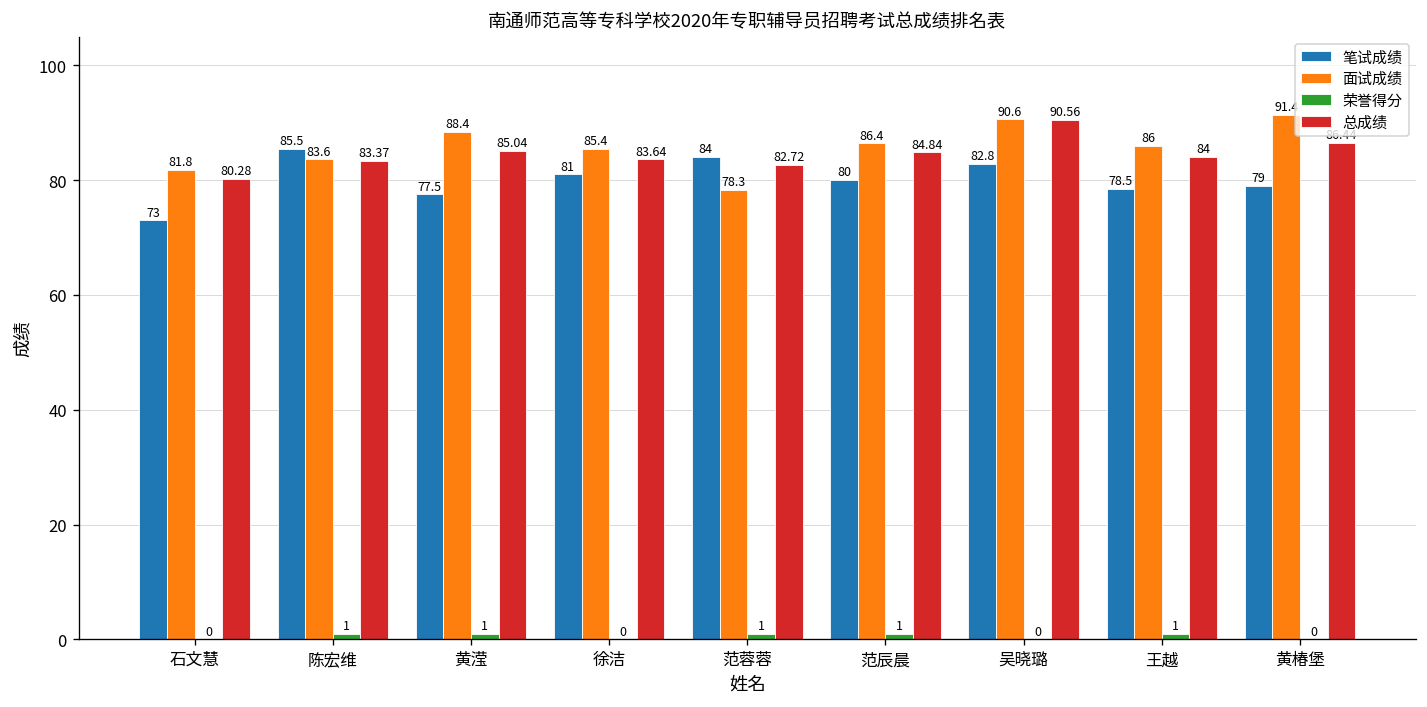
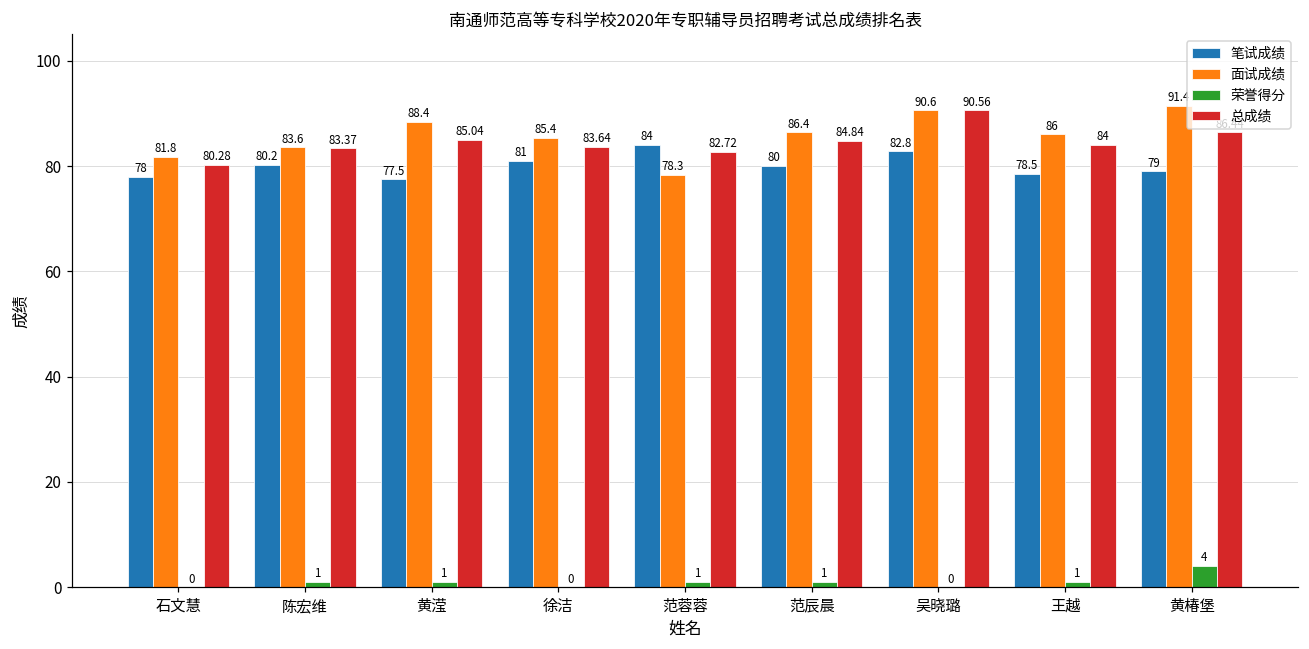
笔试成绩, 石文慧: 73 -> 78
笔试成绩, 陈宏维: 85.5 -> 80.2
荣誉得分, 黄椿堡: 0 -> 4
